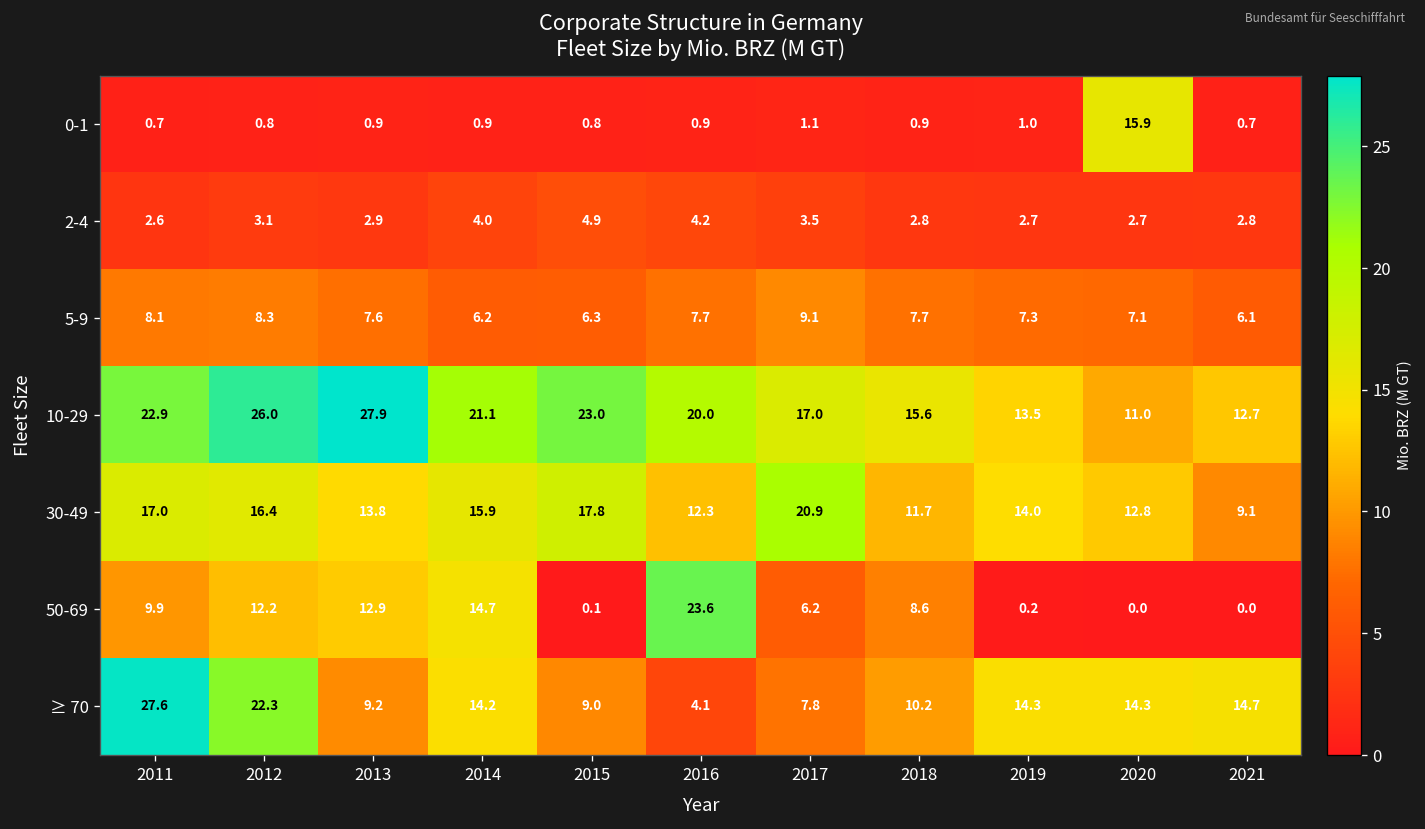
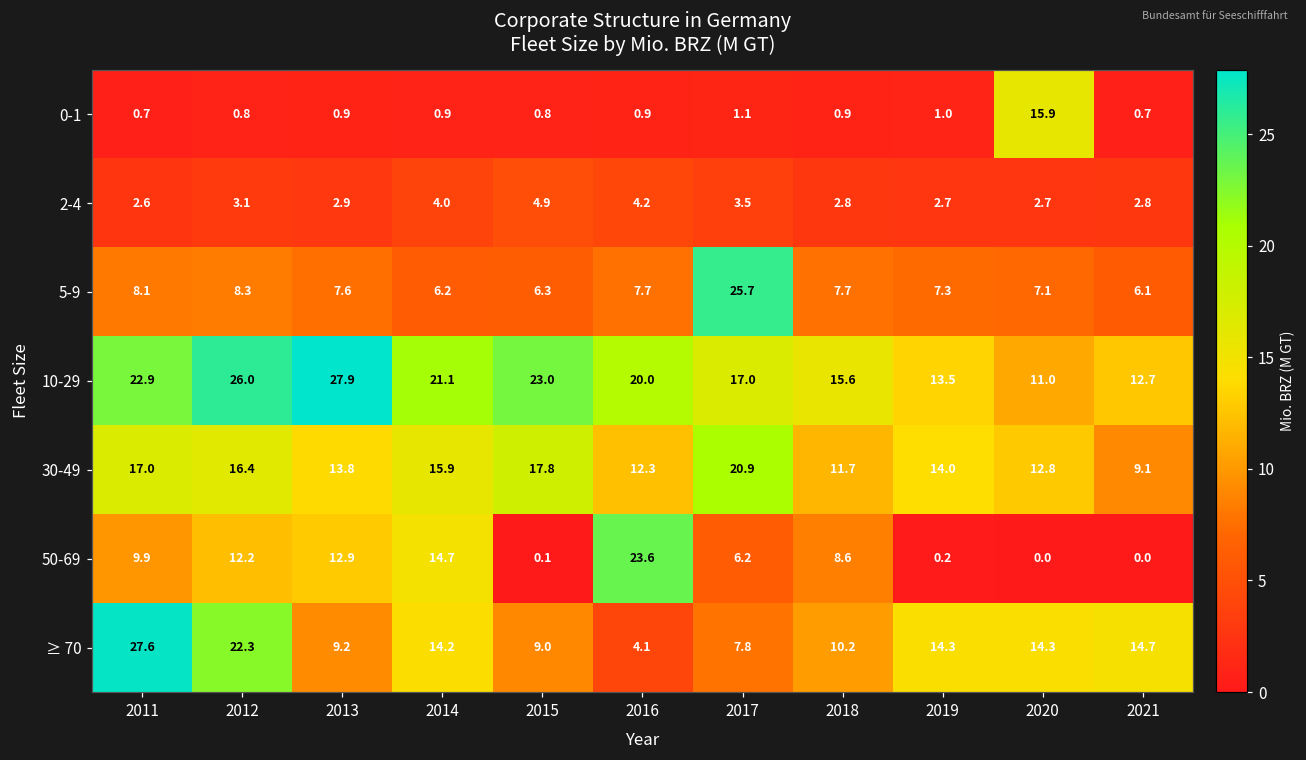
5-9, 2017: 9.1 -> 25.7
